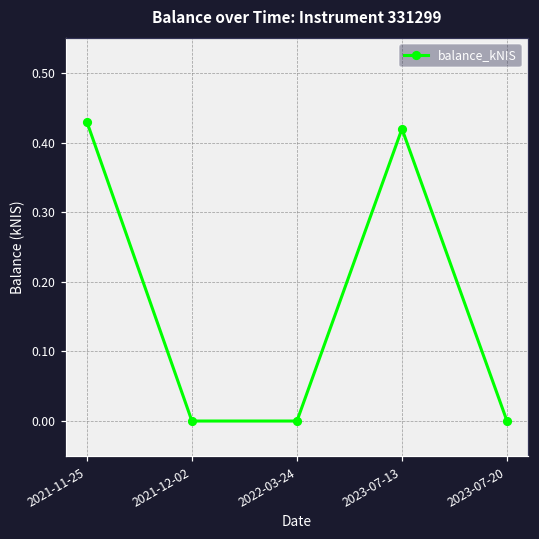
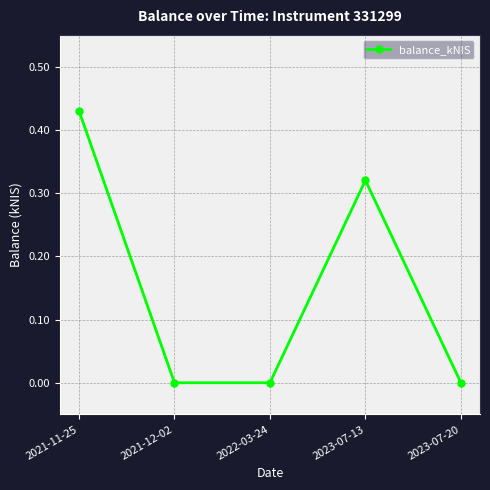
2023-07-13: 0.42 -> 0.32
